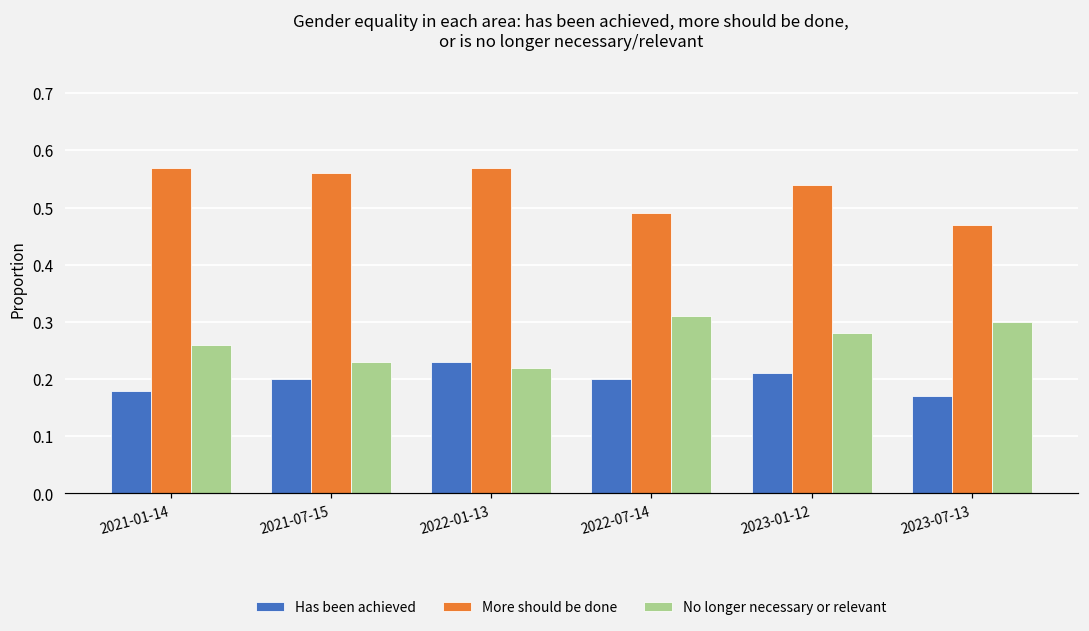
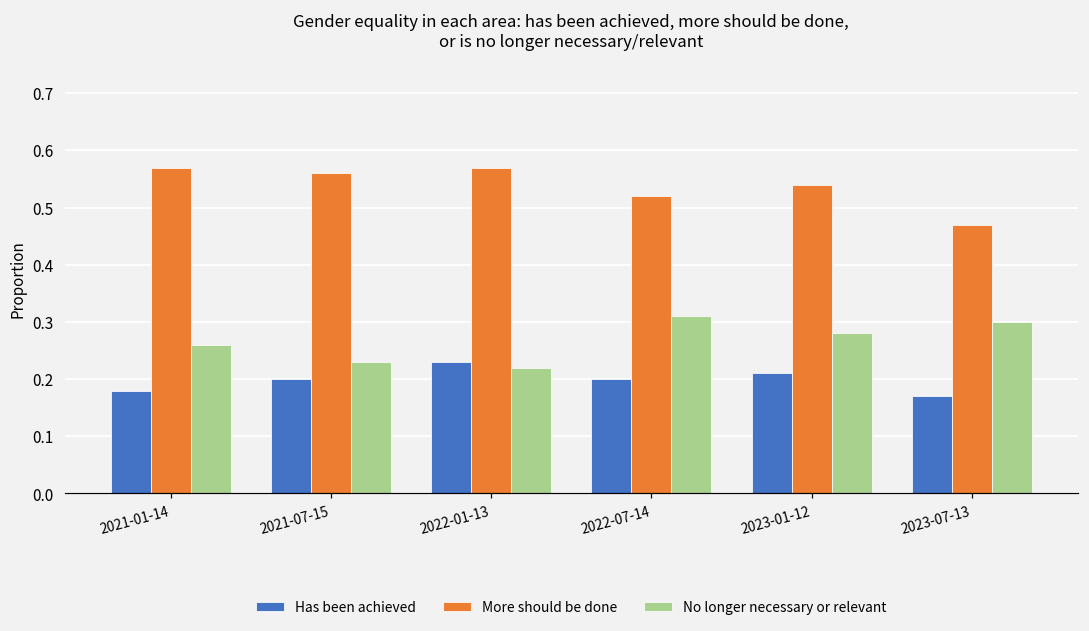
More should be done, 2022-07-14: 0.49 -> 0.52
